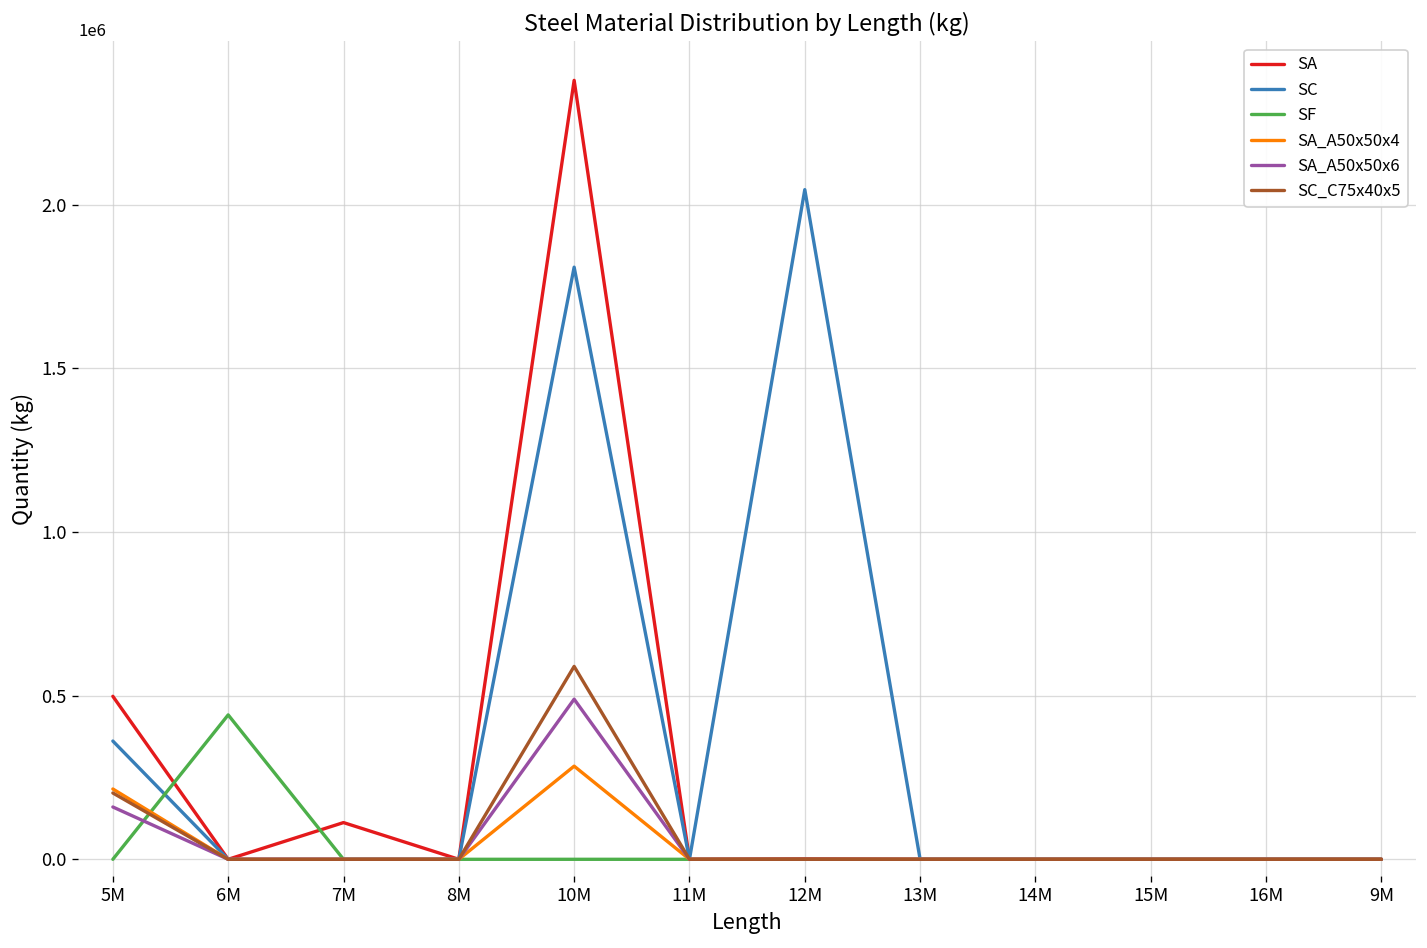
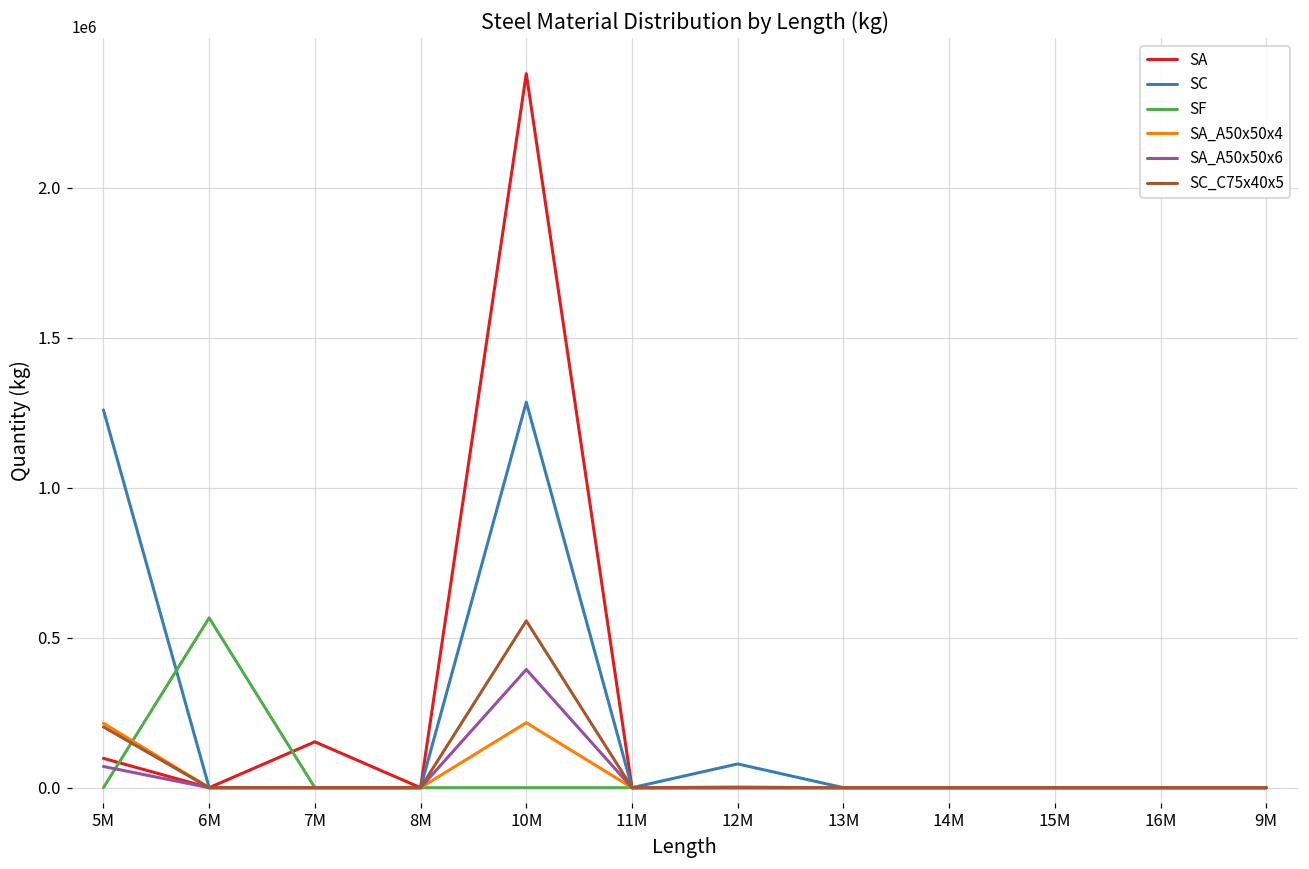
SA, 5M: 500000 -> 100000
SC, 5M: 360000 -> 1260000
SA_A50x50x6, 5M: 160000 -> 70000
SF, 6M: 440000 -> 570000
SA, 7M: 110000 -> 150000
SC, 10M: 1810000 -> 1280000
SA_A50x50x4, 10M: 280000 -> 220000
SA_A50x50x6, 10M: 490000 -> 390000
SC_C75x40x5, 10M: 590000 -> 560000
SC, 12M: 2050000 -> 80000
